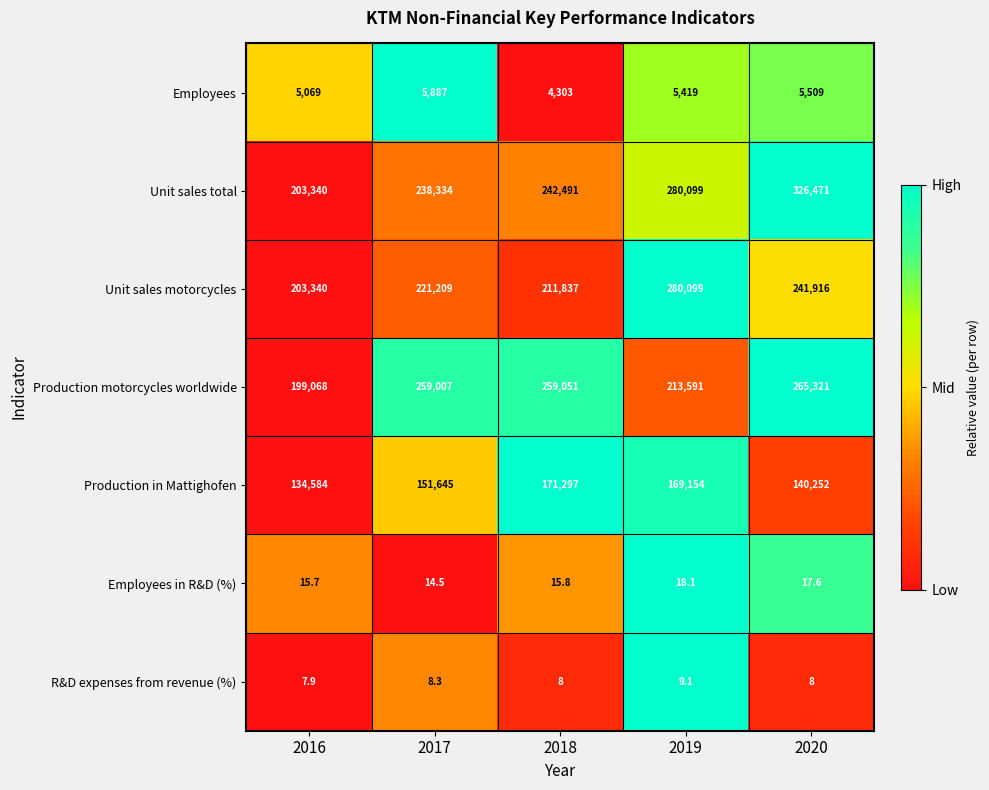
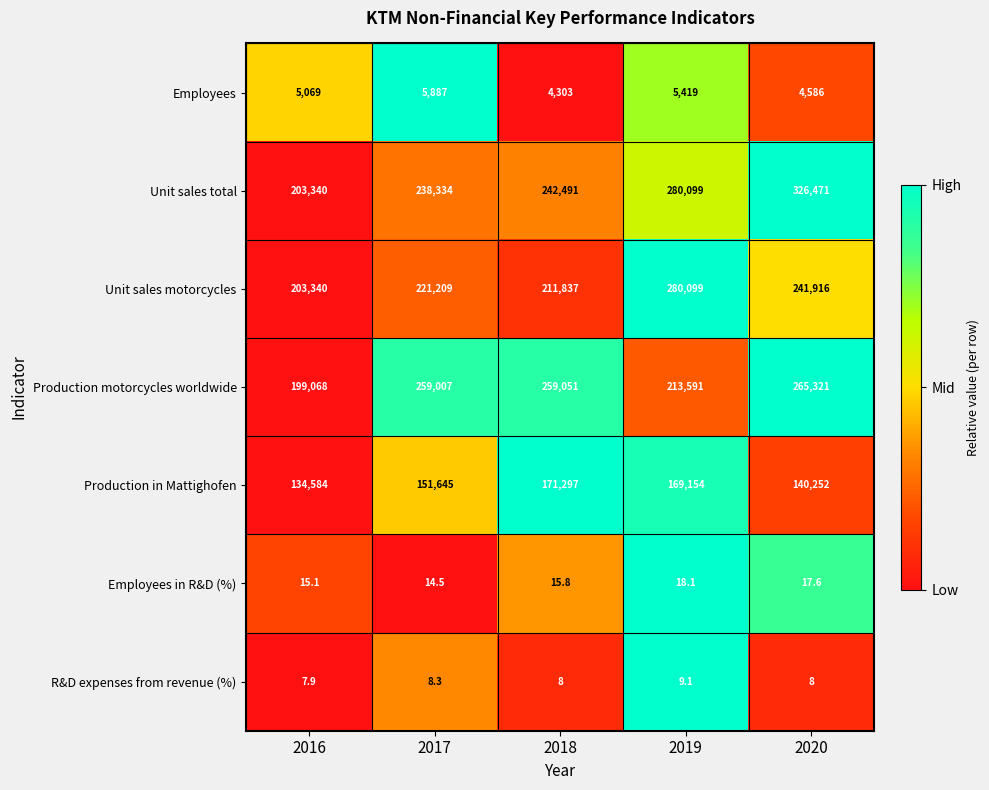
Employees, 2020: 5,509 -> 4,586
Employees in R&D (%), 2016: 15.7 -> 15.1
